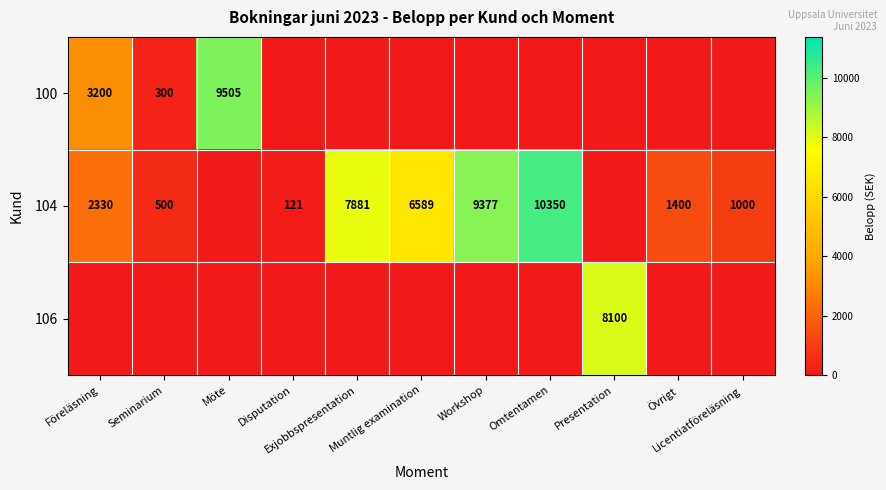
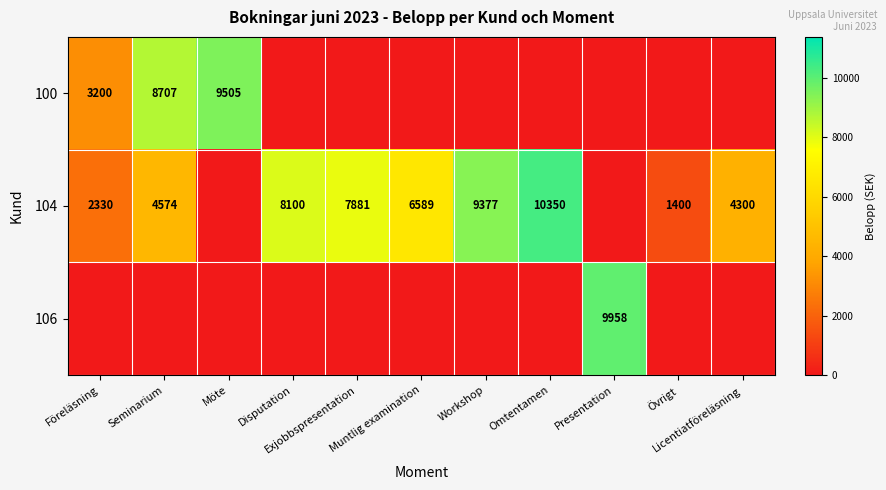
100, Seminarium: 300 -> 8707
104, Seminarium: 500 -> 4574
104, Disputation: 121 -> 8100
104, Licentiatföreläsning: 1000 -> 4300
106, Presentation: 8100 -> 9958
